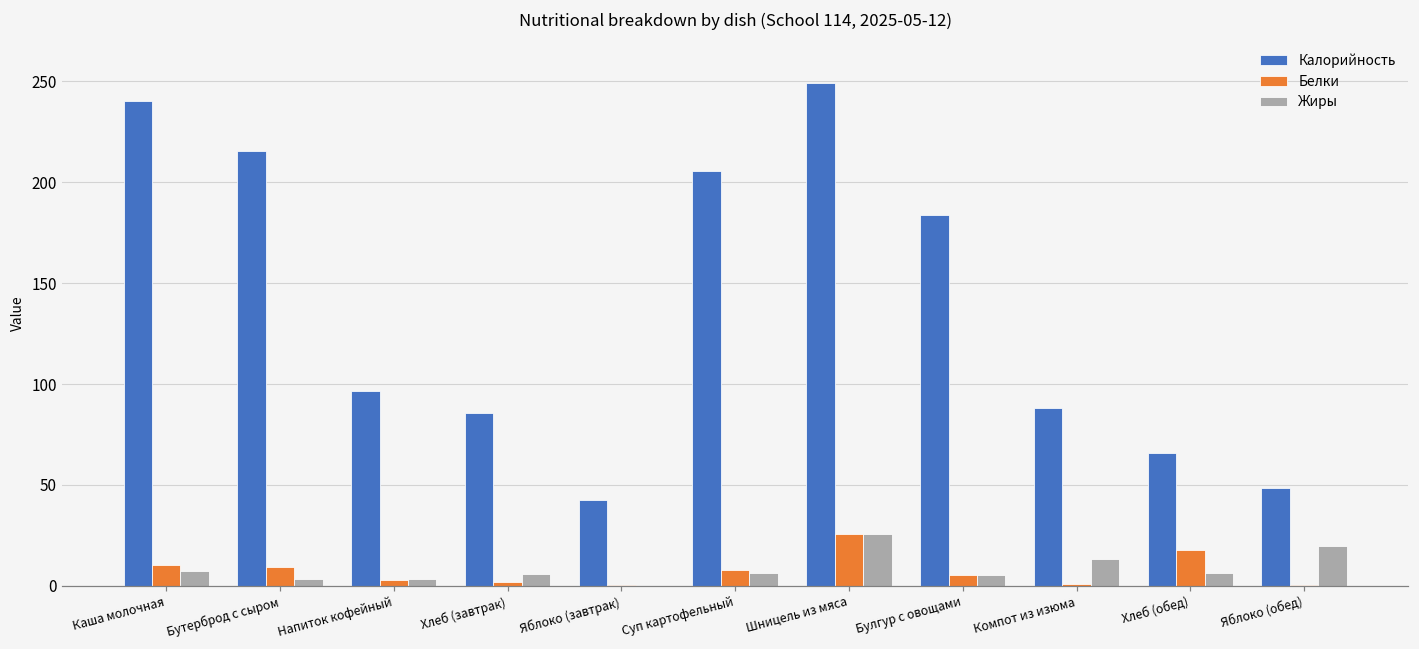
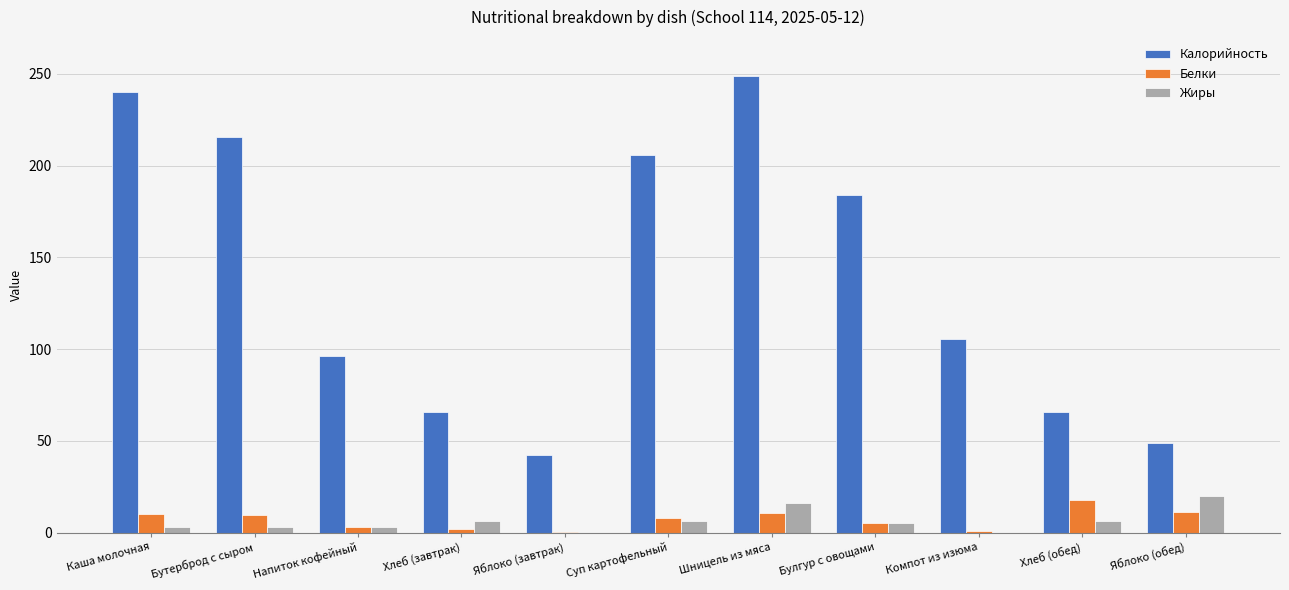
Жиры, Каша молочная: 8 -> 3
Калорийность, Хлеб (завтрак): 85 -> 66
Белки, Шницель из мяса: 26 -> 11
Жиры, Шницель из мяса: 26 -> 16
Калорийность, Компот из изюма: 88 -> 106
Жиры, Компот из изюма: 13 -> 0
Белки, Яблоко (обед): 0 -> 11
